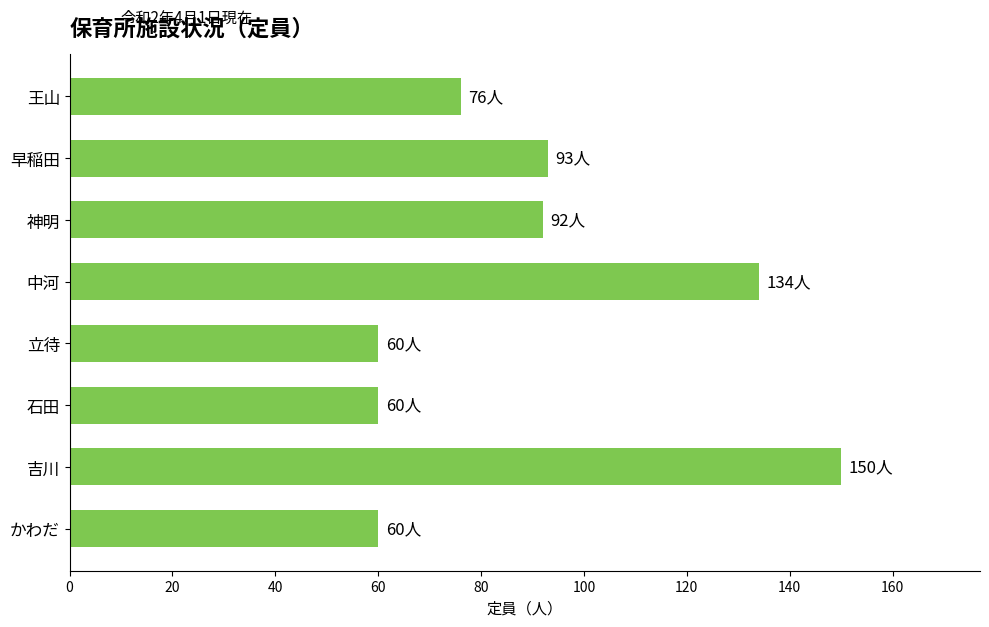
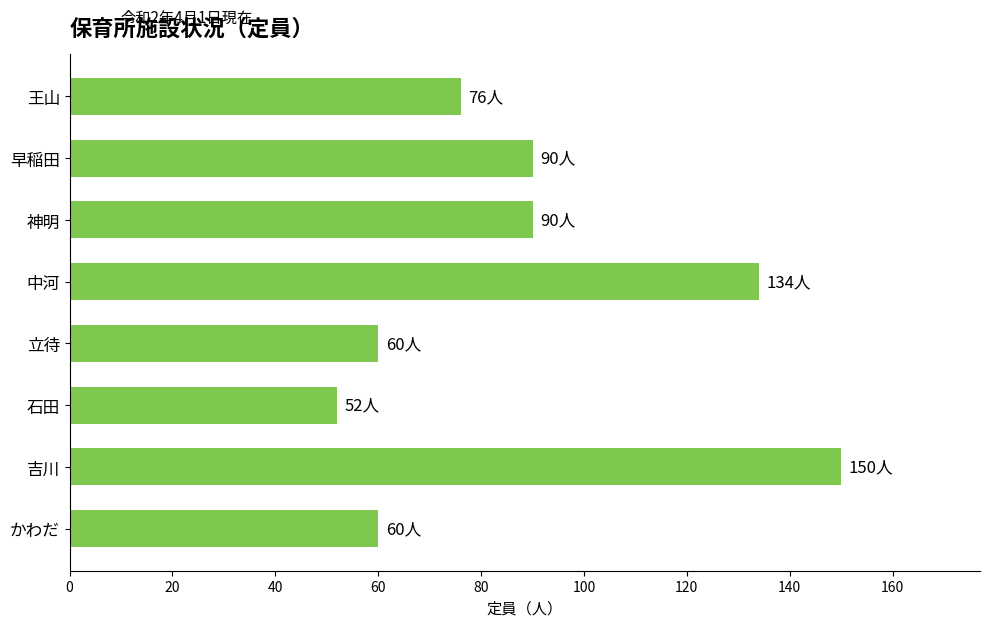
早稲田: 93人 -> 90人
神明: 92人 -> 90人
石田: 60人 -> 52人
